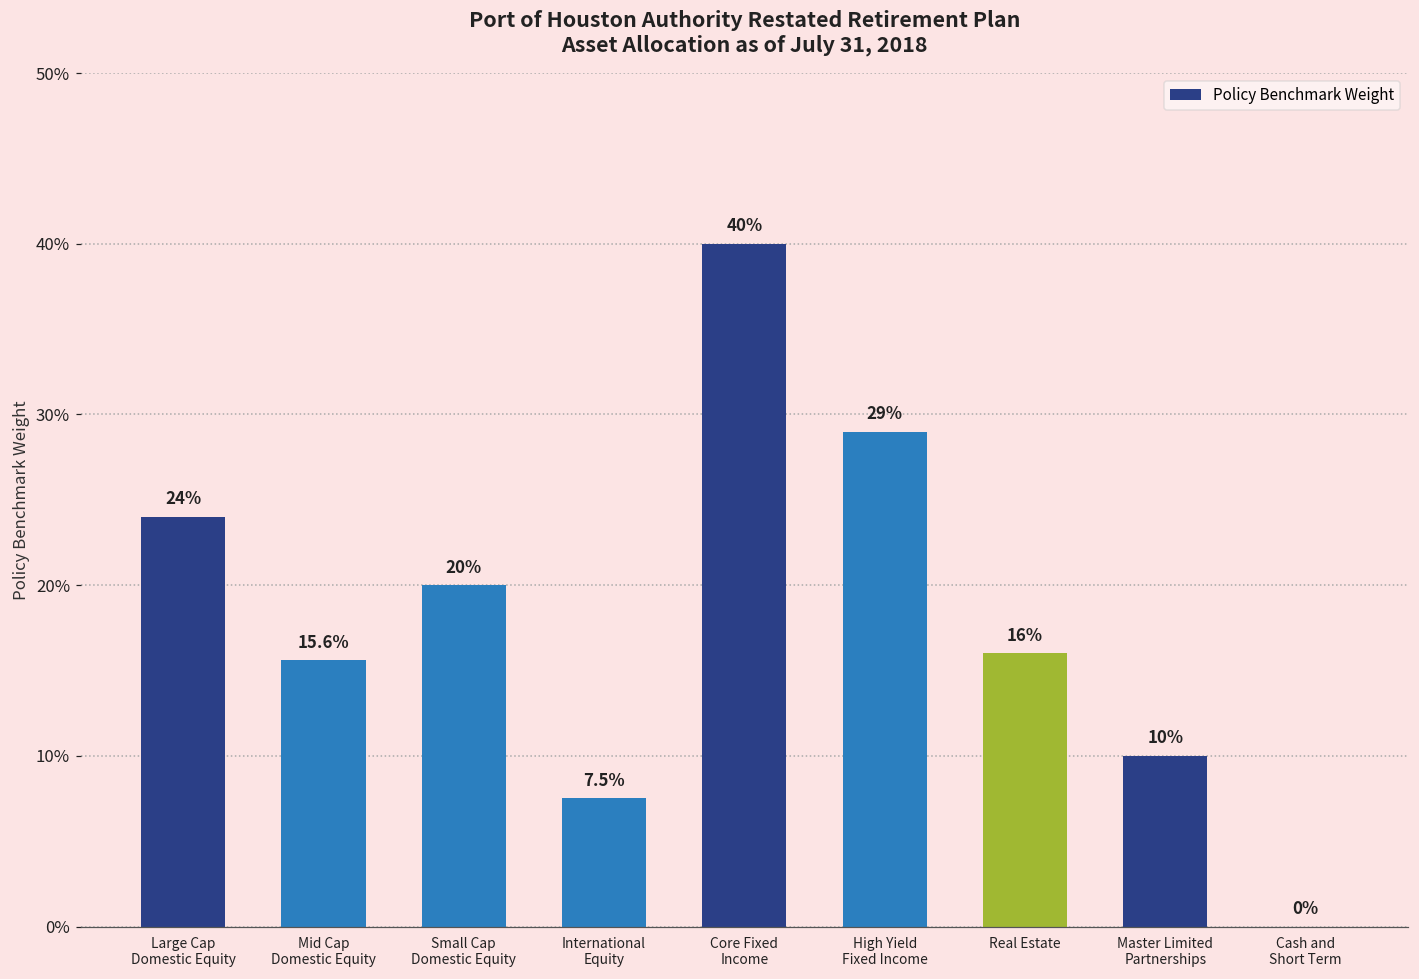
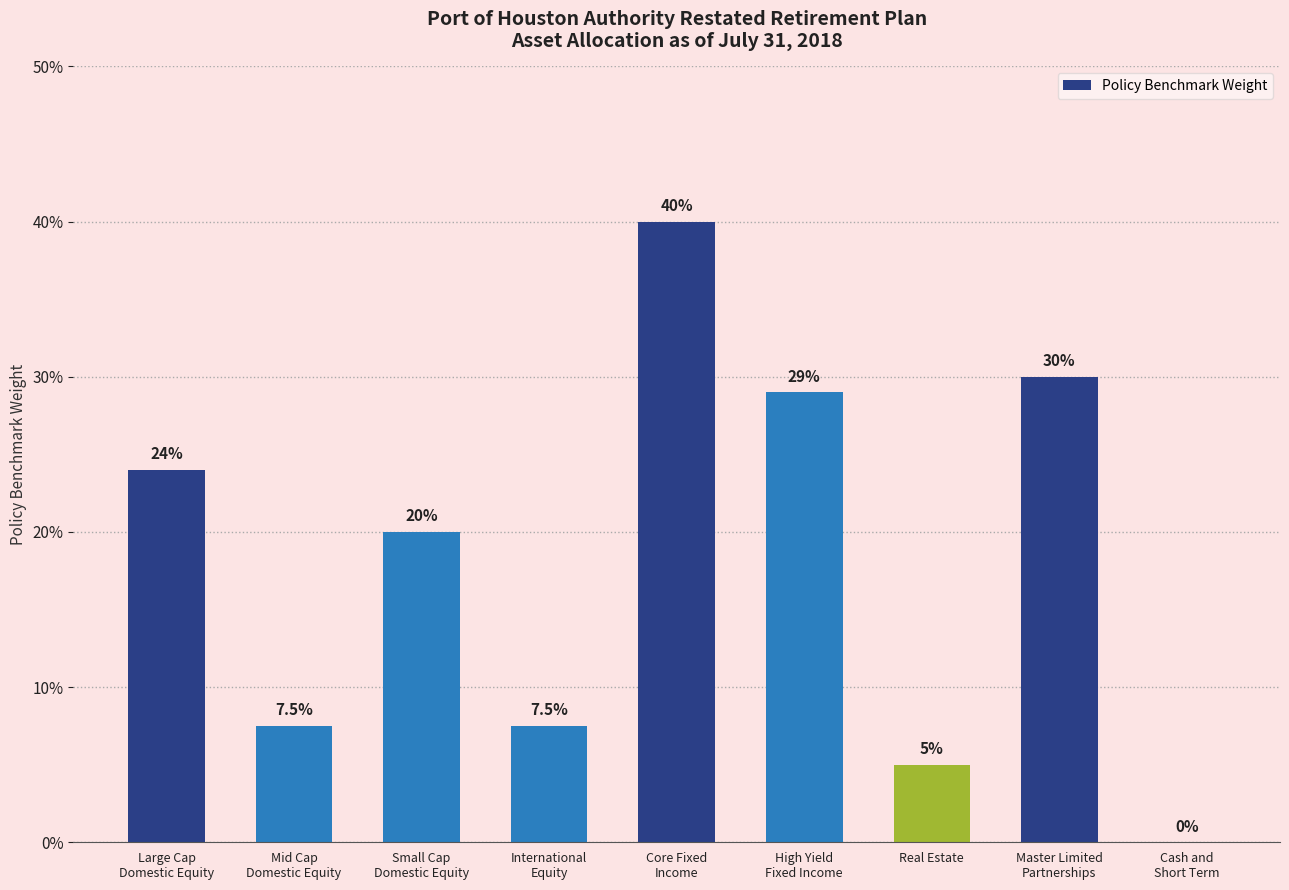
Mid Cap Domestic Equity: 15.6% -> 7.5%
Real Estate: 16% -> 5%
Master Limited Partnerships: 10% -> 30%
